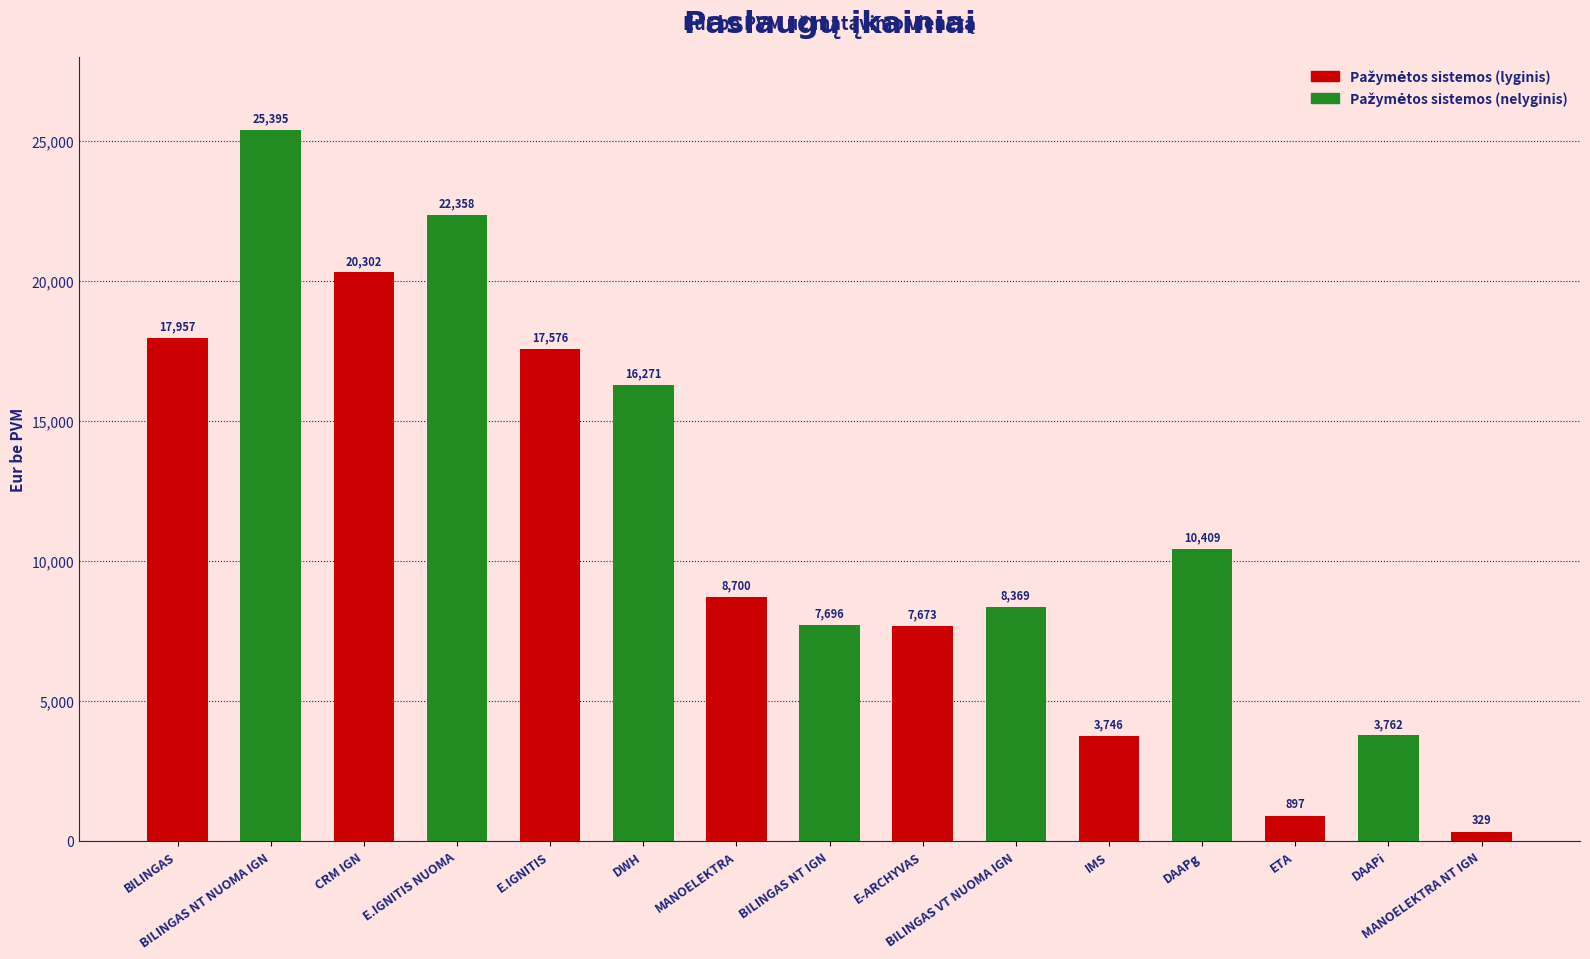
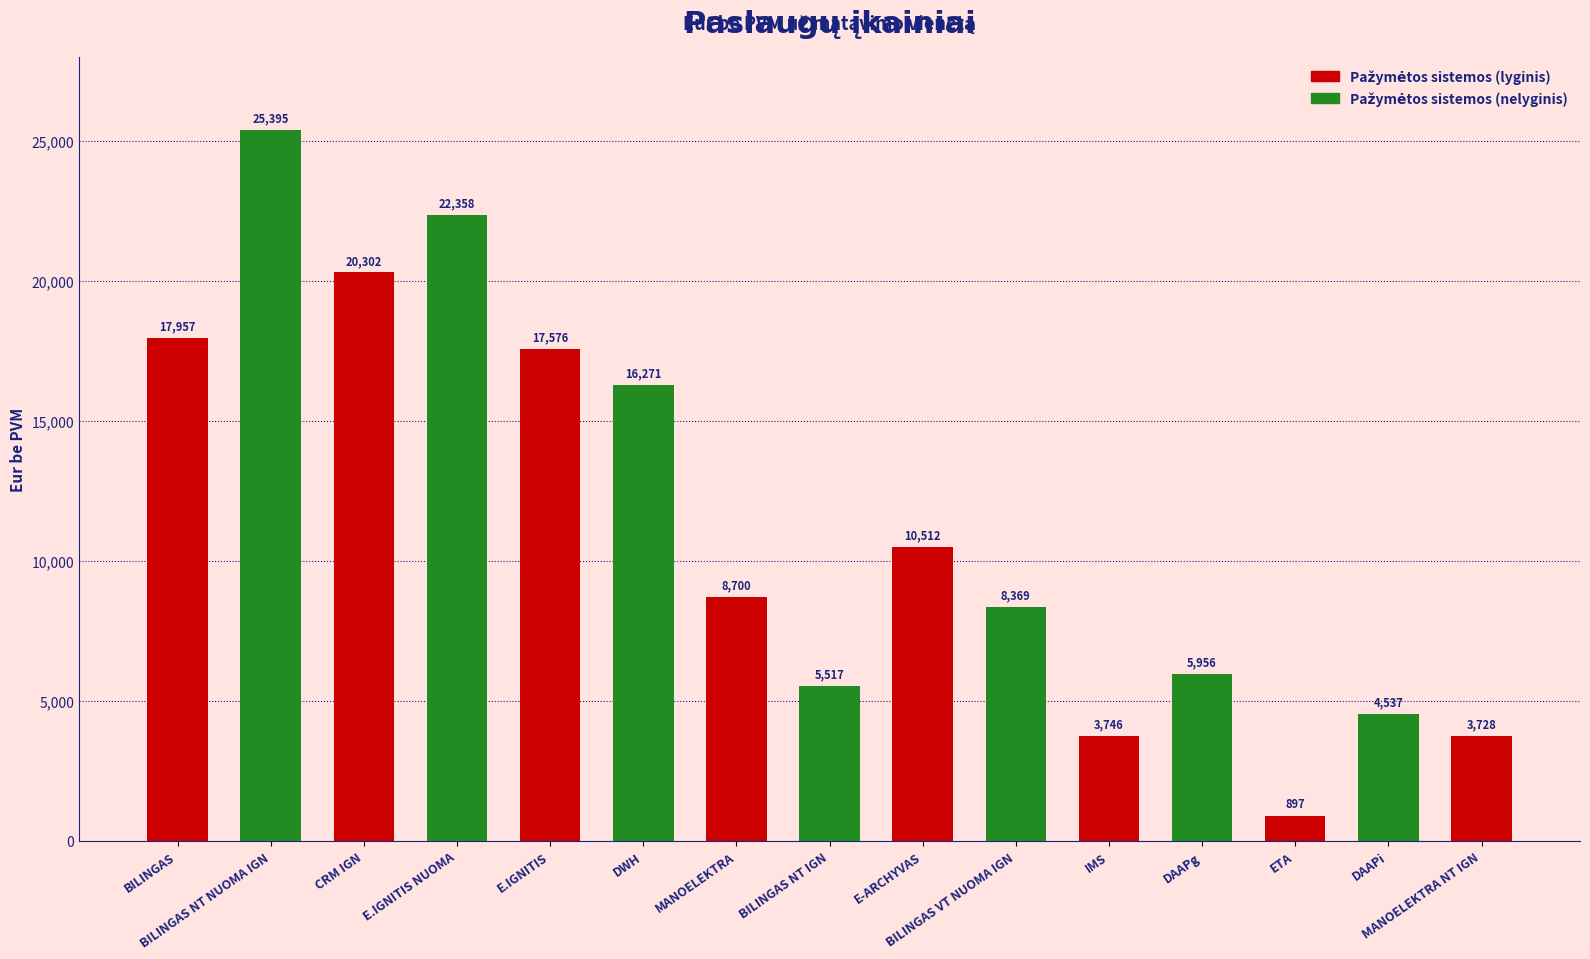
BILINGAS NT IGN: 7,696 -> 5,517
E-ARCHYVAS: 7,673 -> 10,512
DAAPg: 10,409 -> 5,956
DAAPi: 3,762 -> 4,537
MANOELEKTRA NT IGN: 329 -> 3,728
